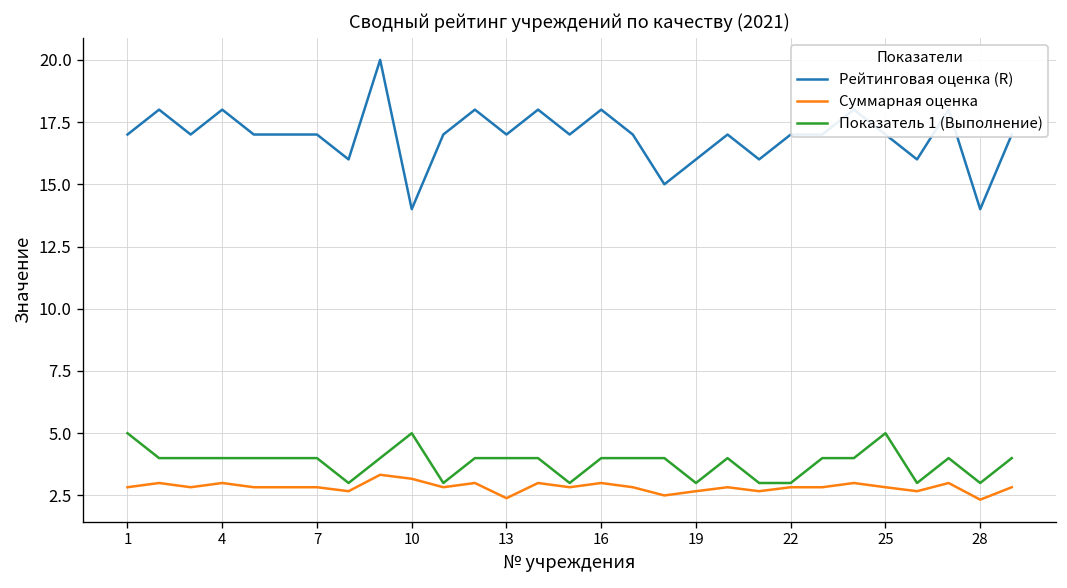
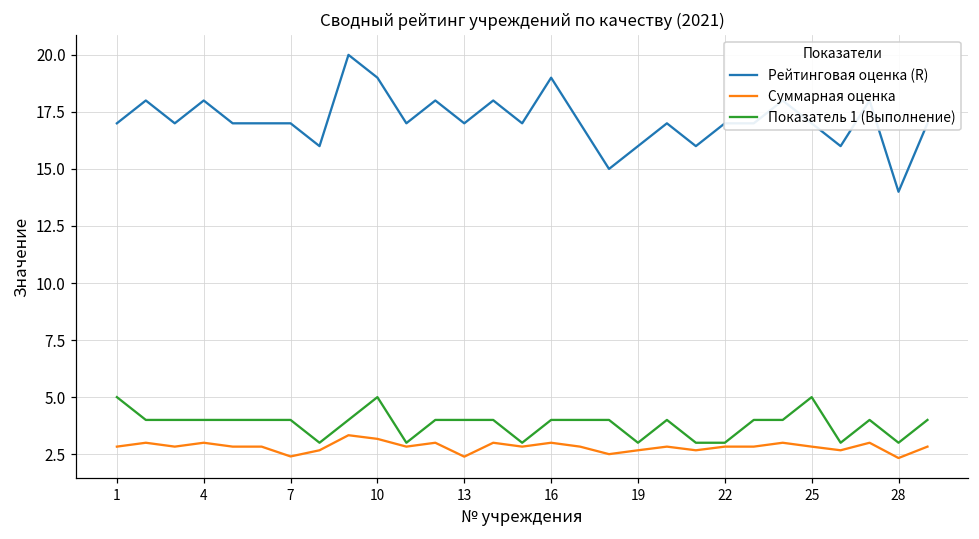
Суммарная оценка, 7: 2.8 -> 2.4
Рейтинговая оценка (R), 10: 14 -> 19
Рейтинговая оценка (R), 16: 18 -> 19
